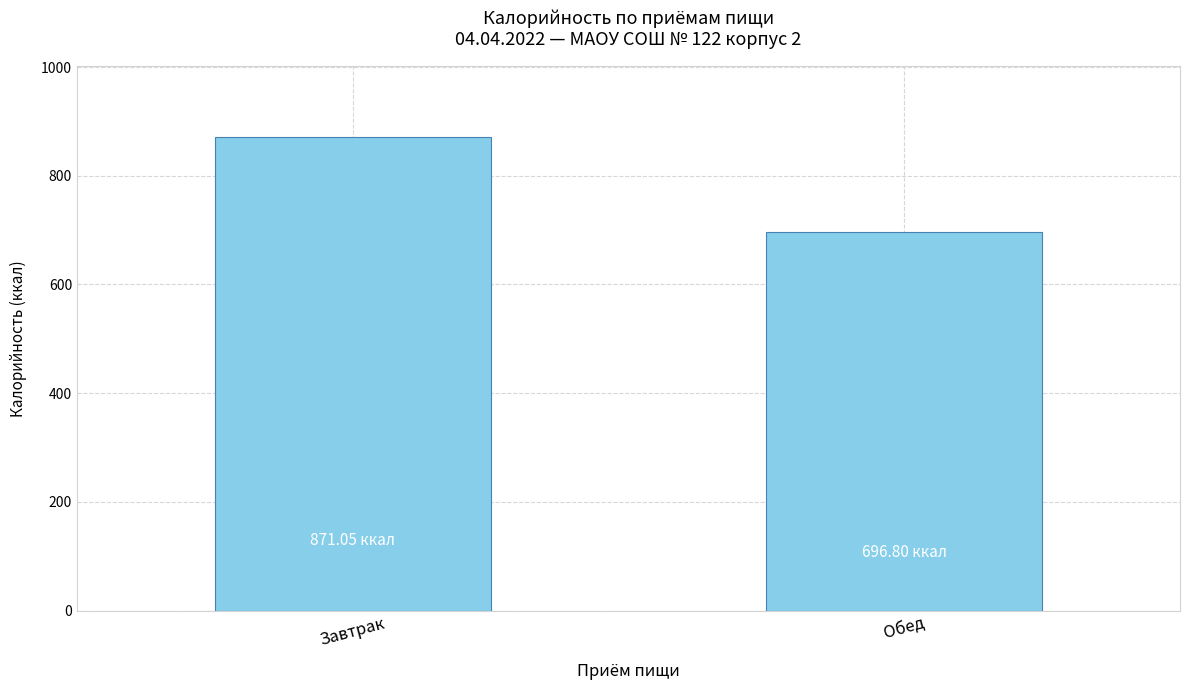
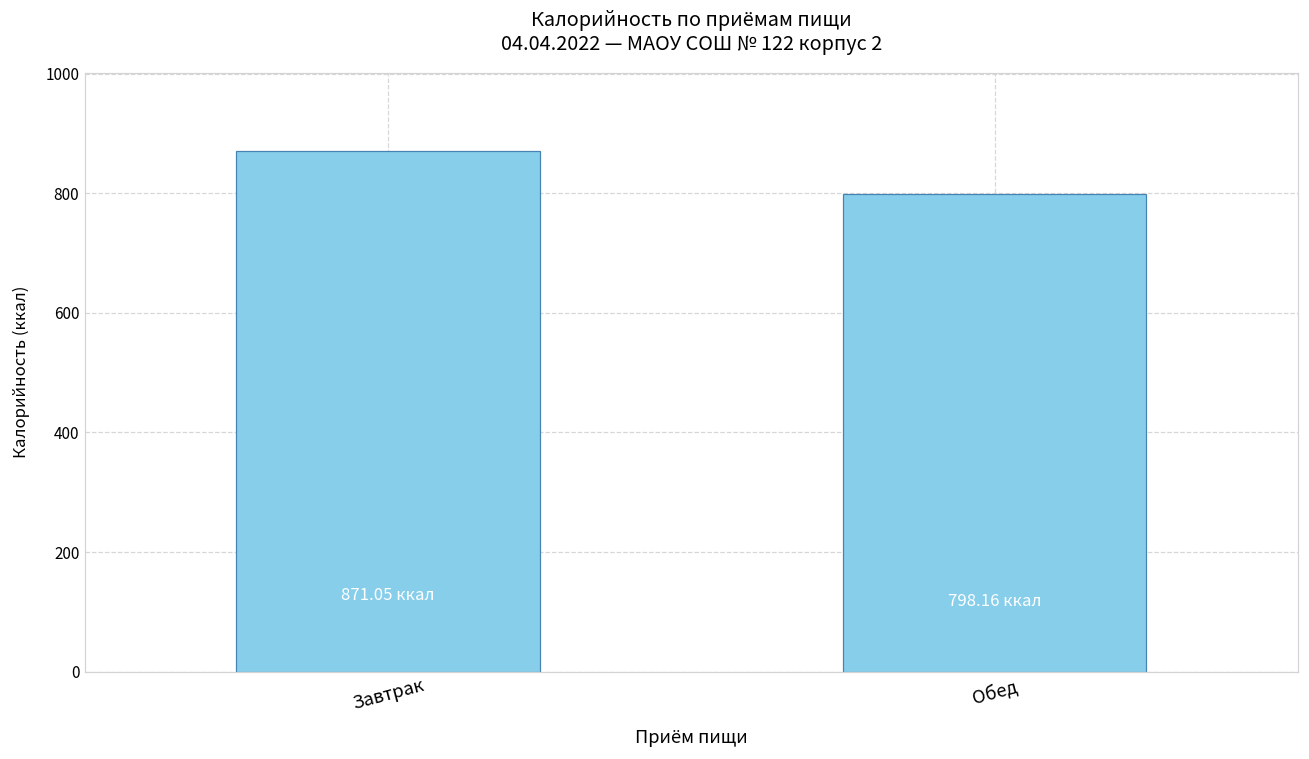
Обед: 696.80 -> 798.16
